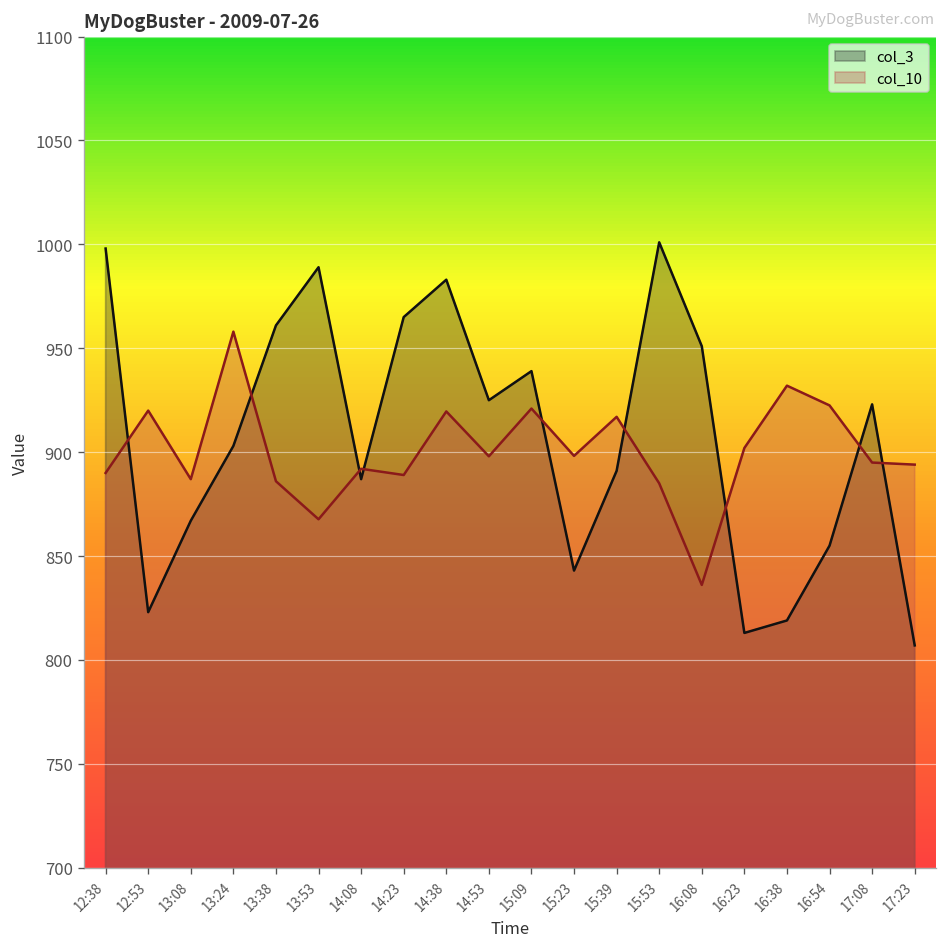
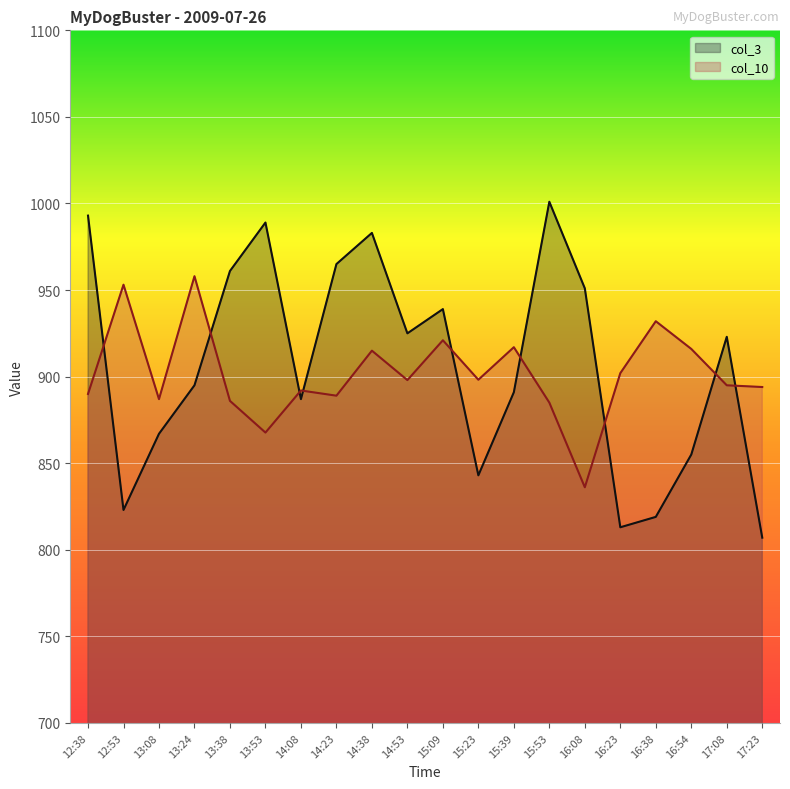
col_3, 12:38: 998 -> 993
col_10, 12:53: 920 -> 953
col_3, 13:24: 903 -> 895
col_10, 14:38: 920 -> 915
col_10, 16:54: 923 -> 916
